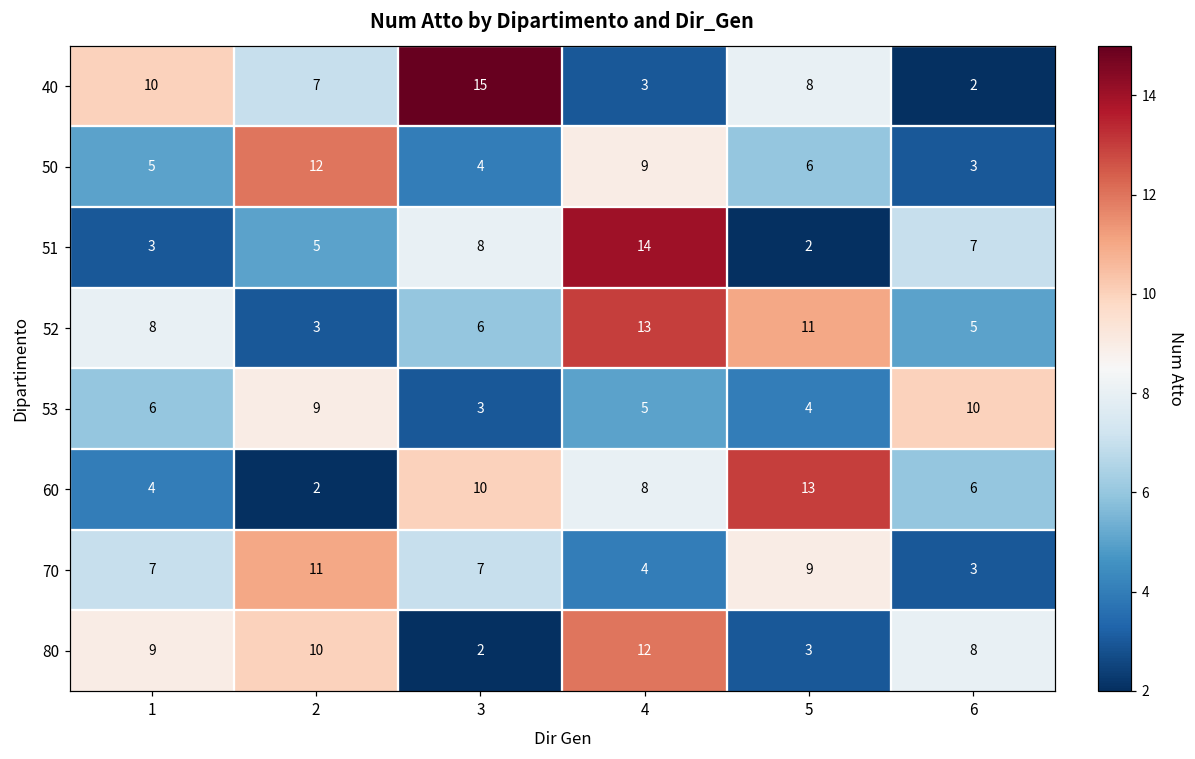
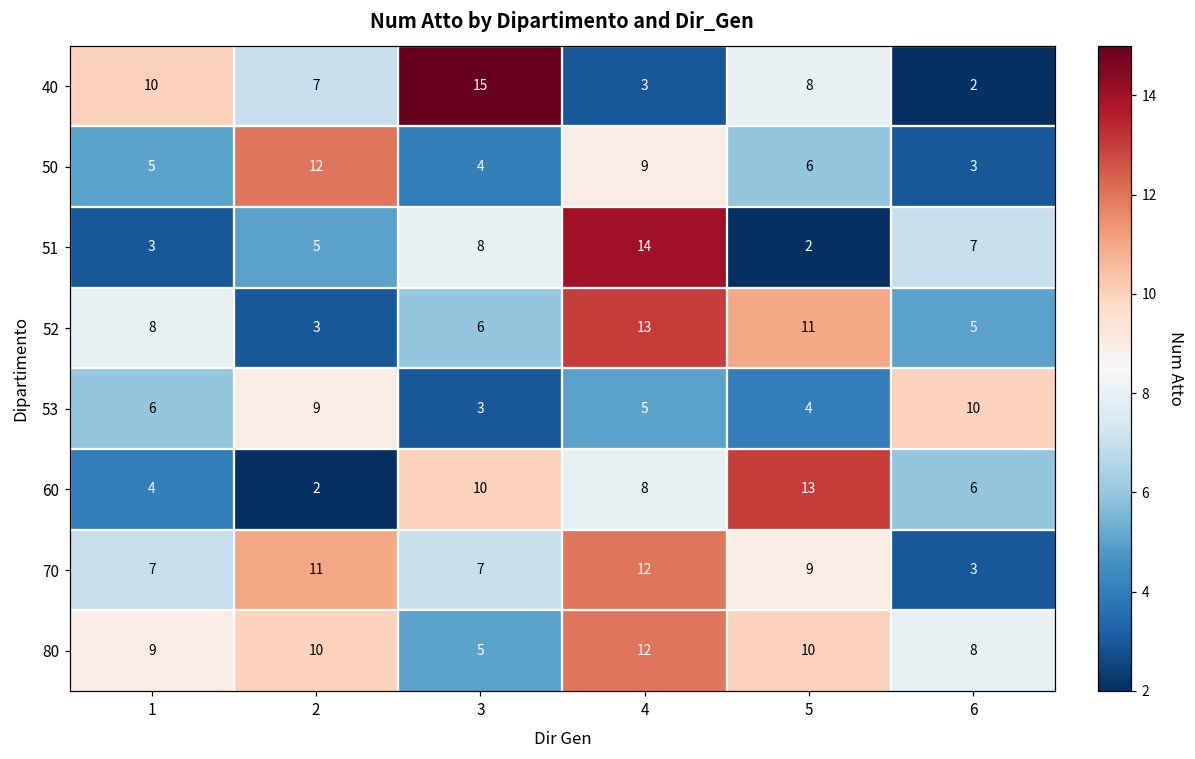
70, 4: 4 -> 12
80, 3: 2 -> 5
80, 5: 3 -> 10
